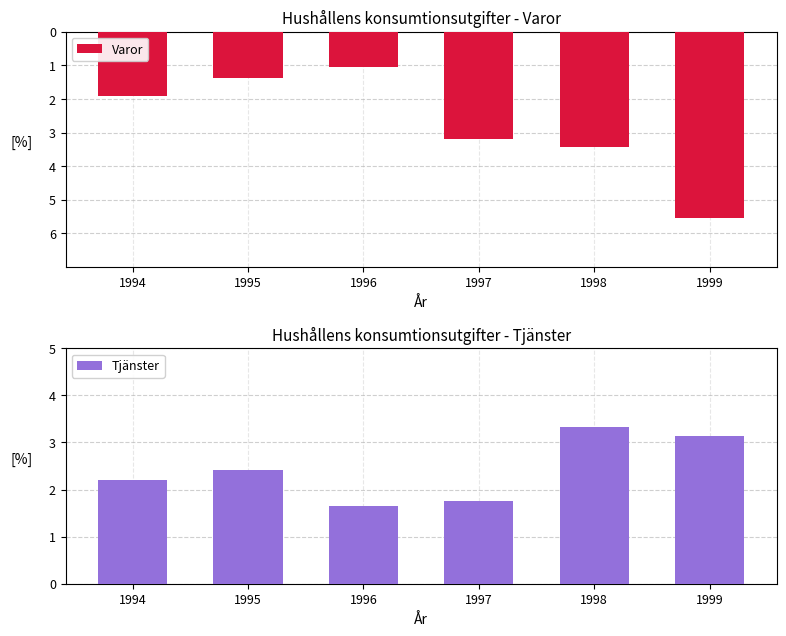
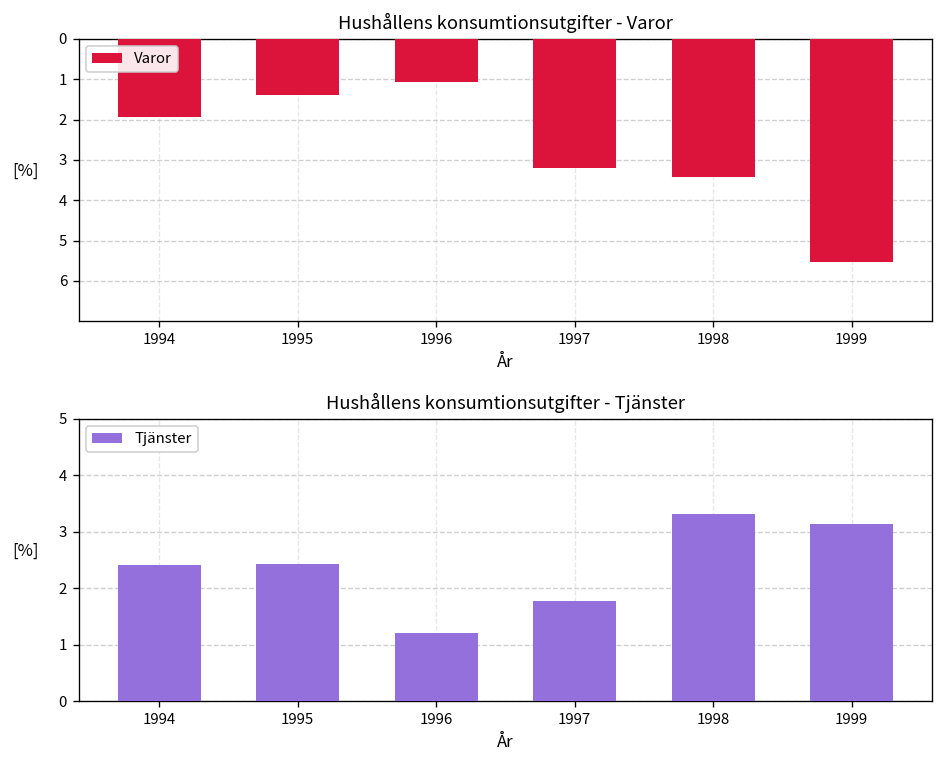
Hushållens konsumtionsutgifter - Tjänster, 1994: 2.2 -> 2.4
Hushållens konsumtionsutgifter - Tjänster, 1996: 1.7 -> 1.2
